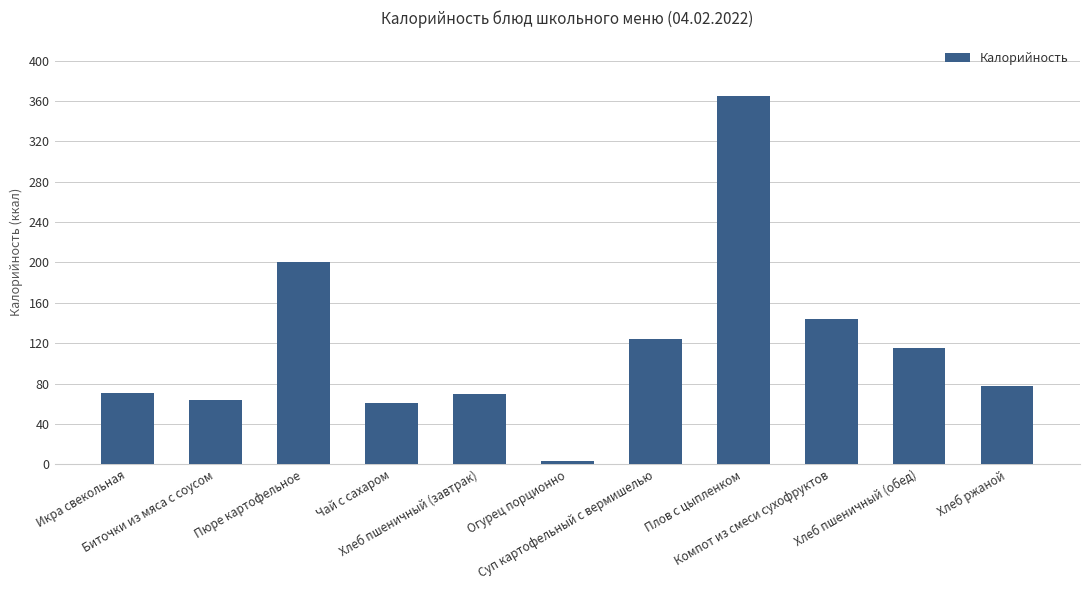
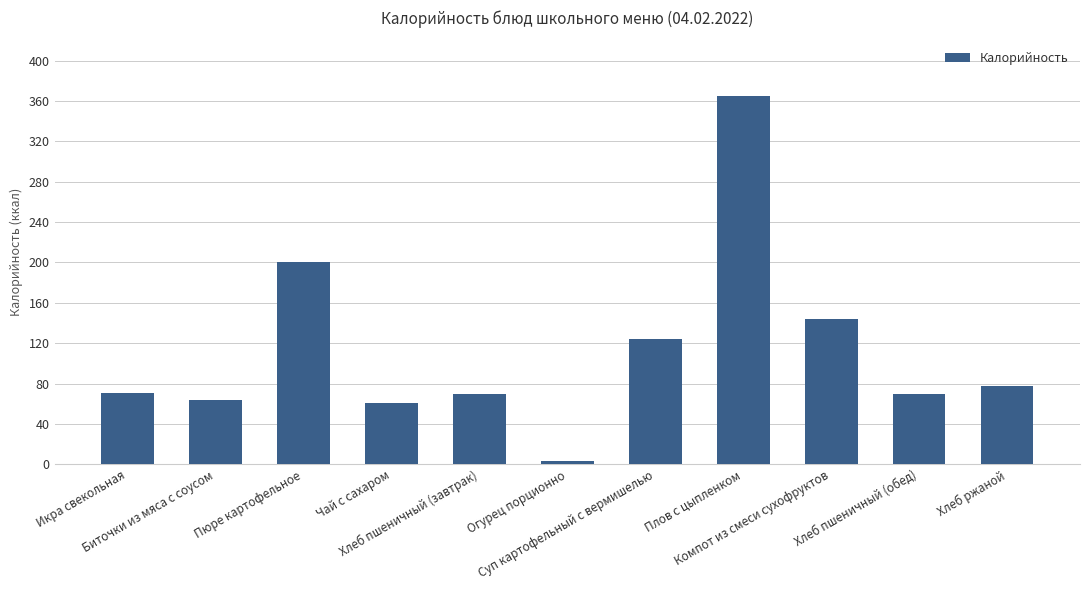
Хлеб пшеничный (обед): 115 -> 70
